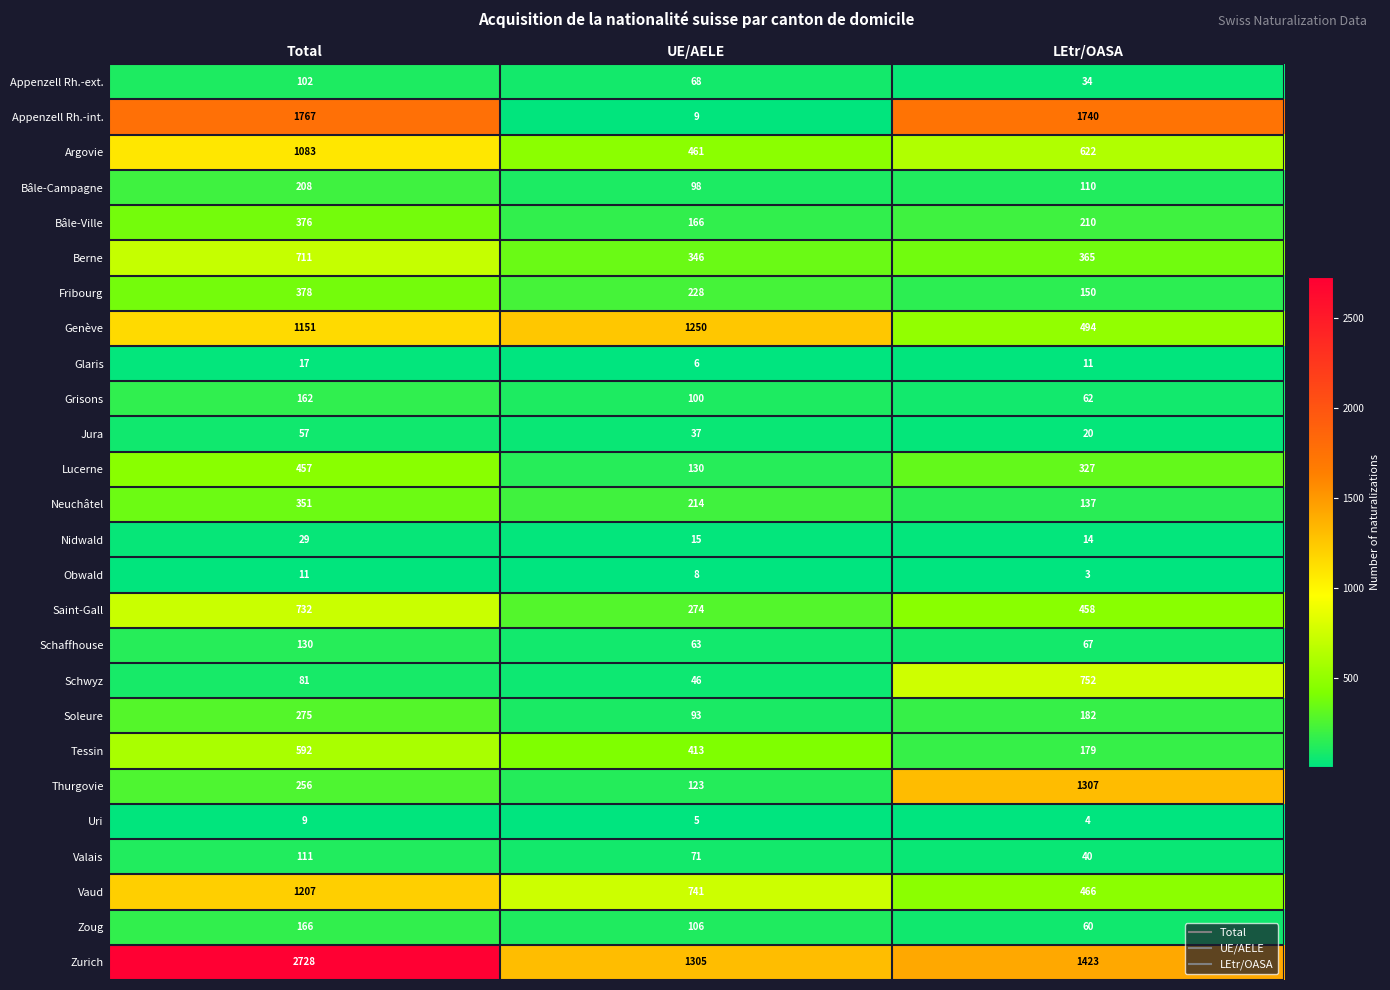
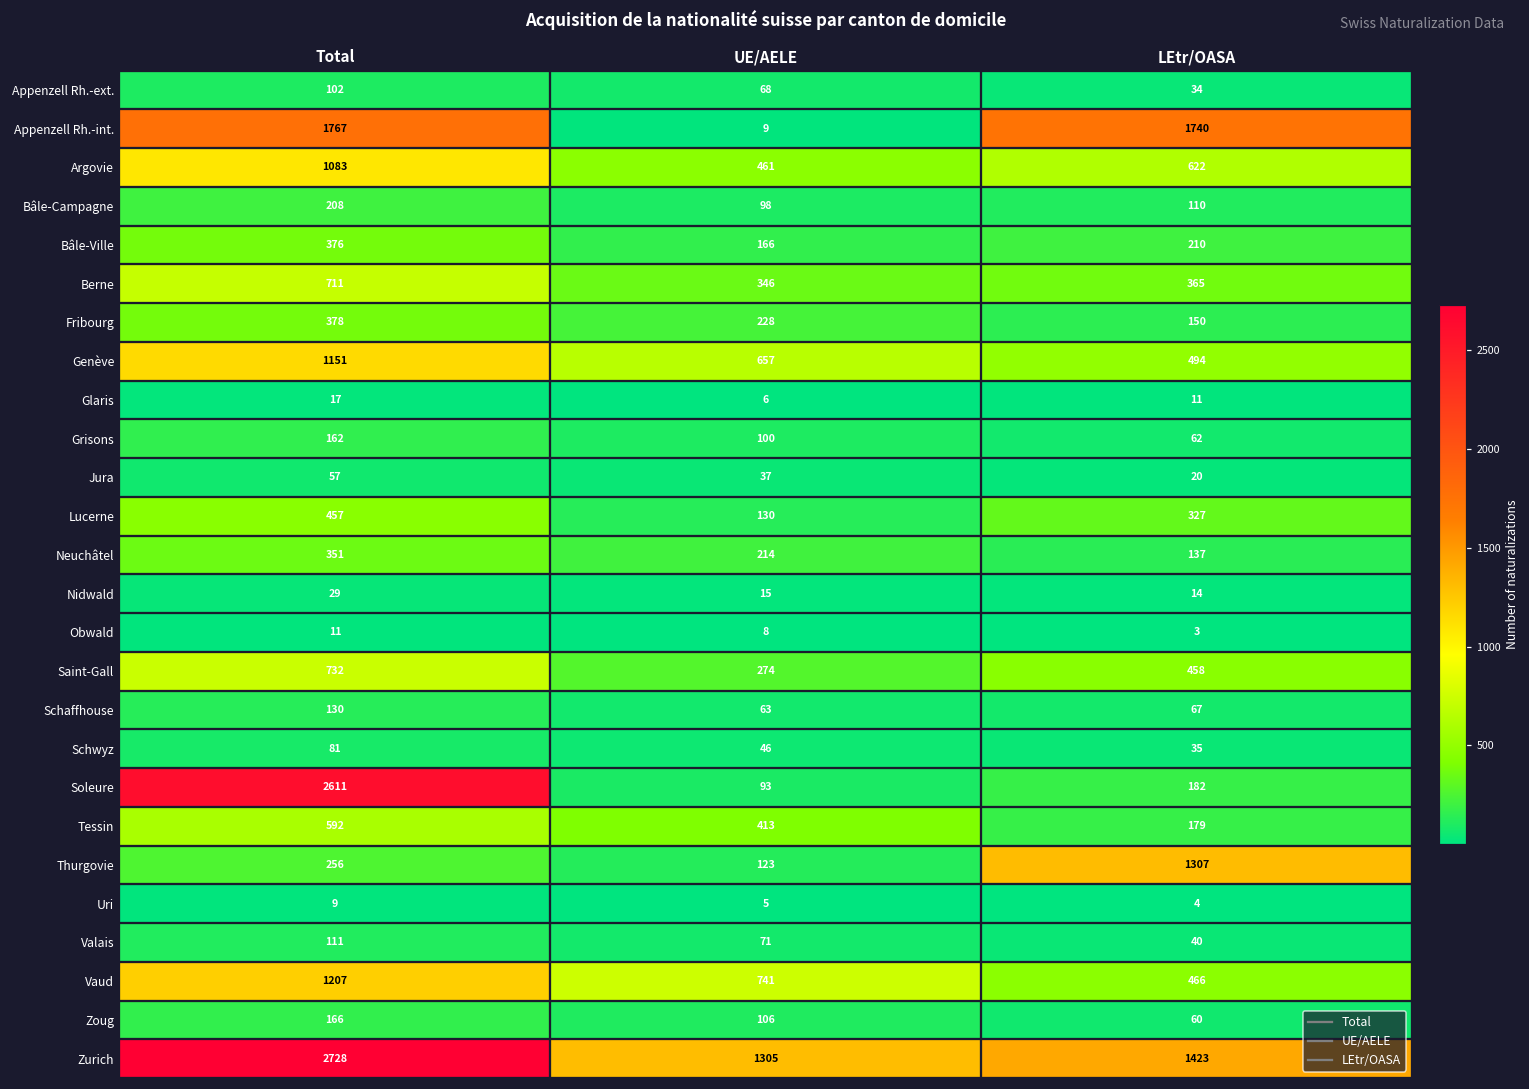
Genève, UE/AELE: 1250 -> 657
Schwyz, LEtr/OASA: 752 -> 35
Soleure, Total: 275 -> 2611
